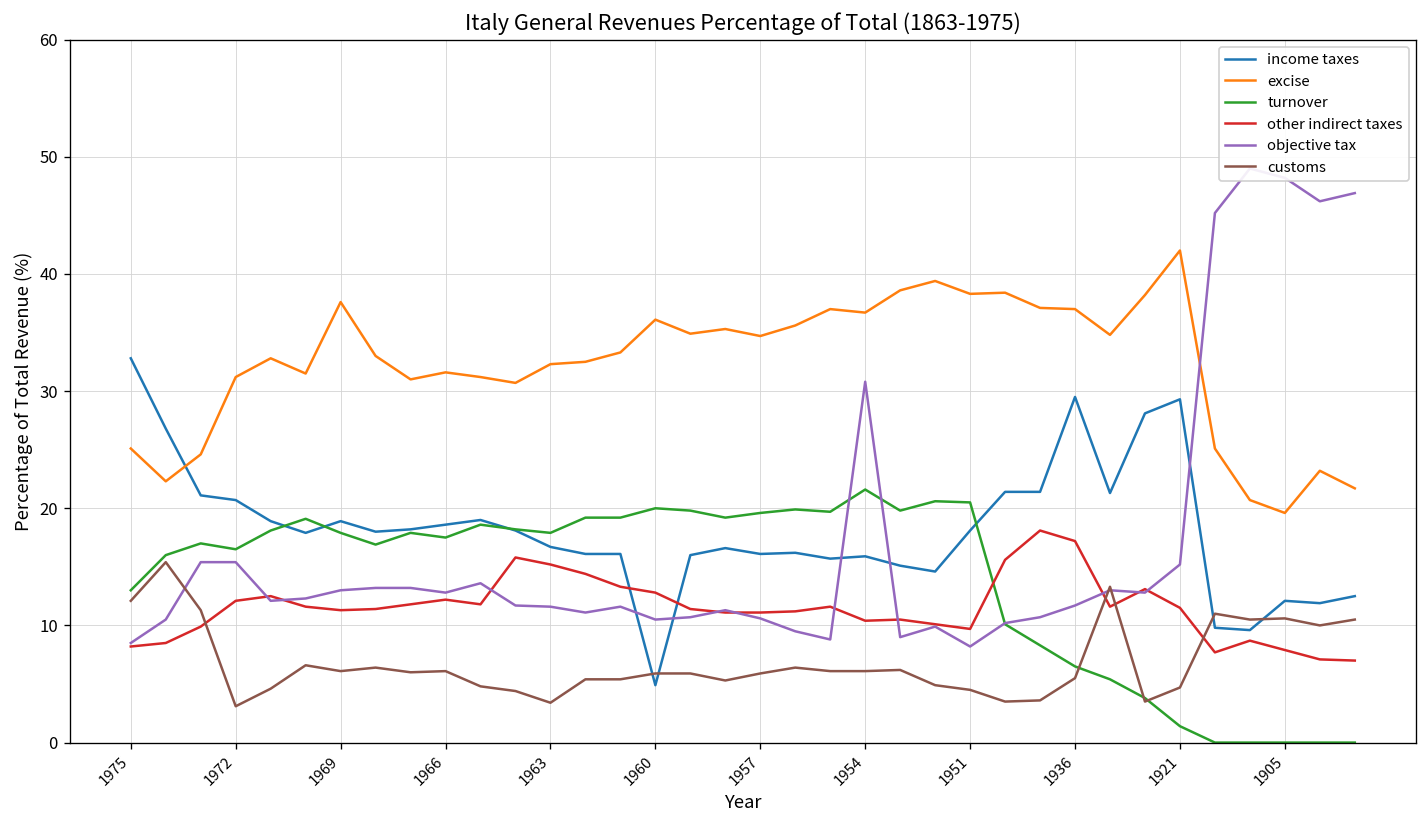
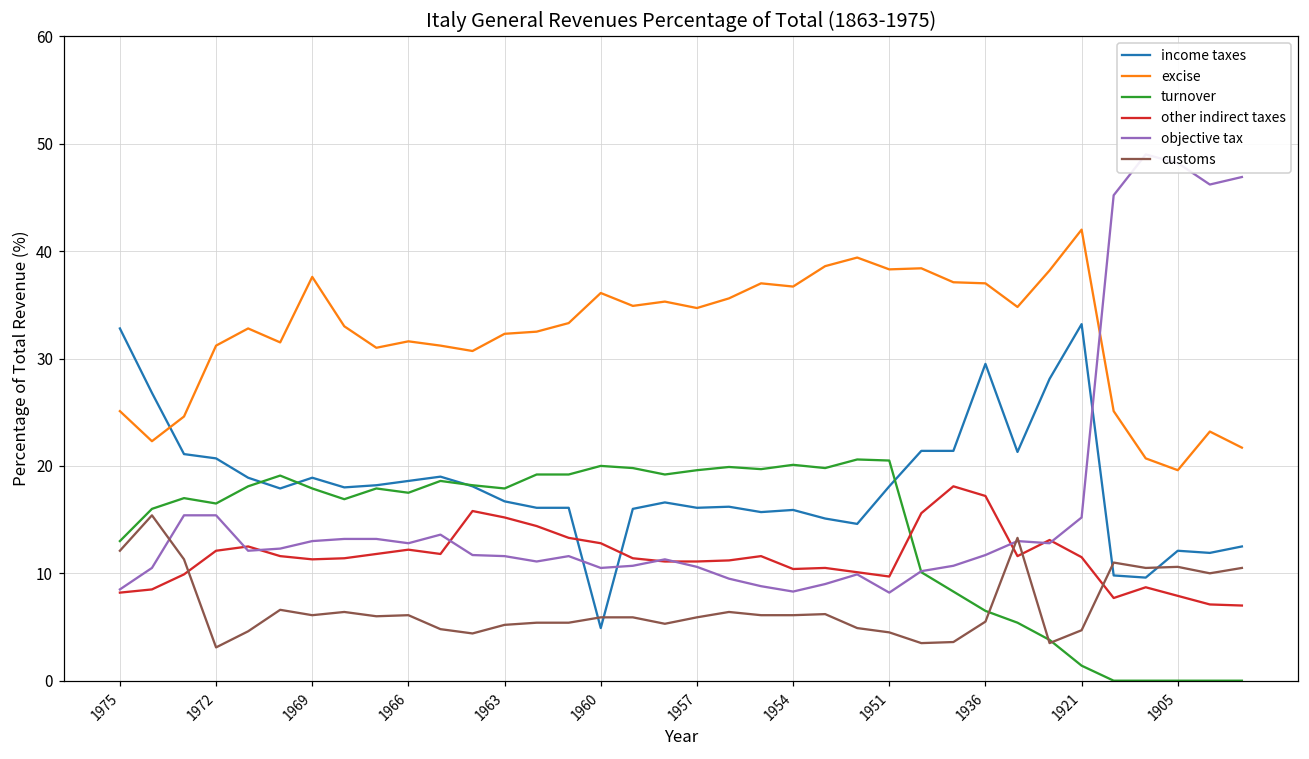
customs, 1963: 3 -> 5
turnover, 1954: 22 -> 20
objective tax, 1954: 31 -> 8
income taxes, 1921: 29 -> 33
